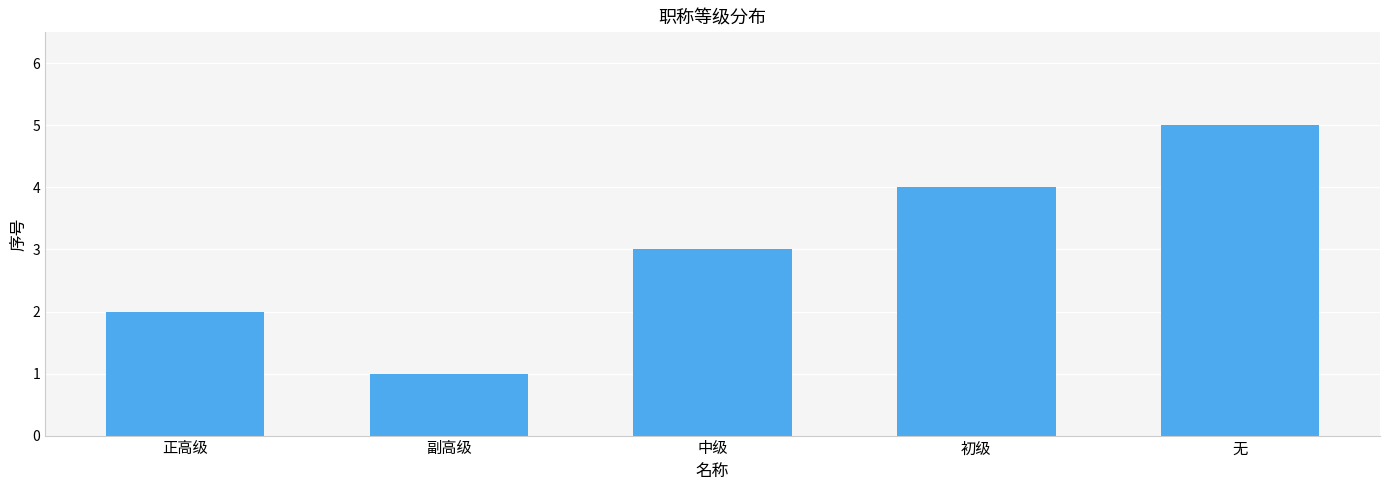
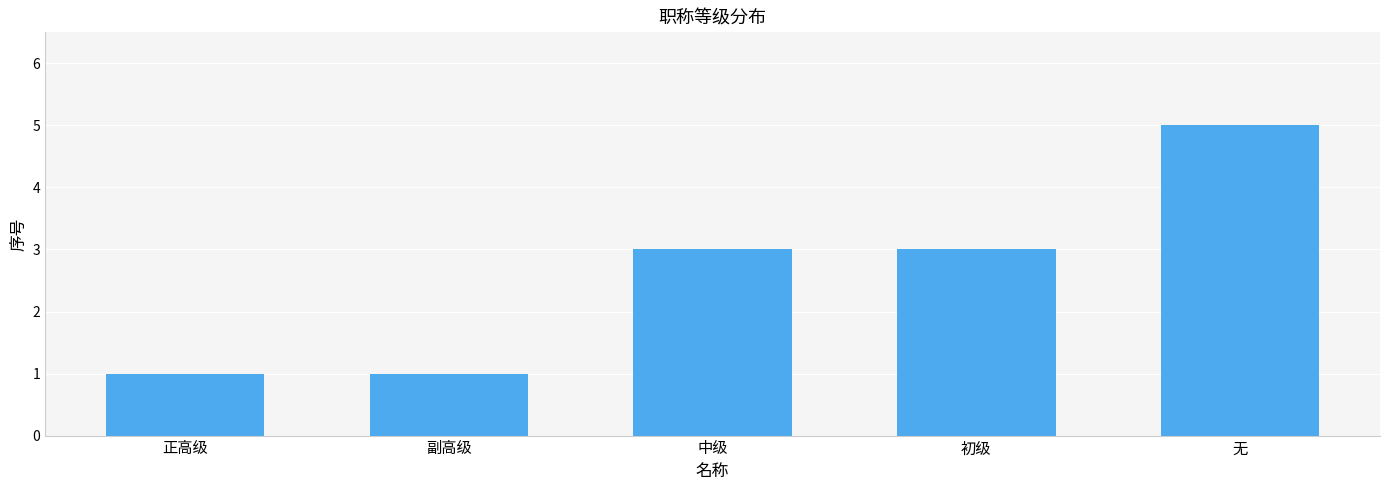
正高级: 2 -> 1
初级: 4 -> 3
